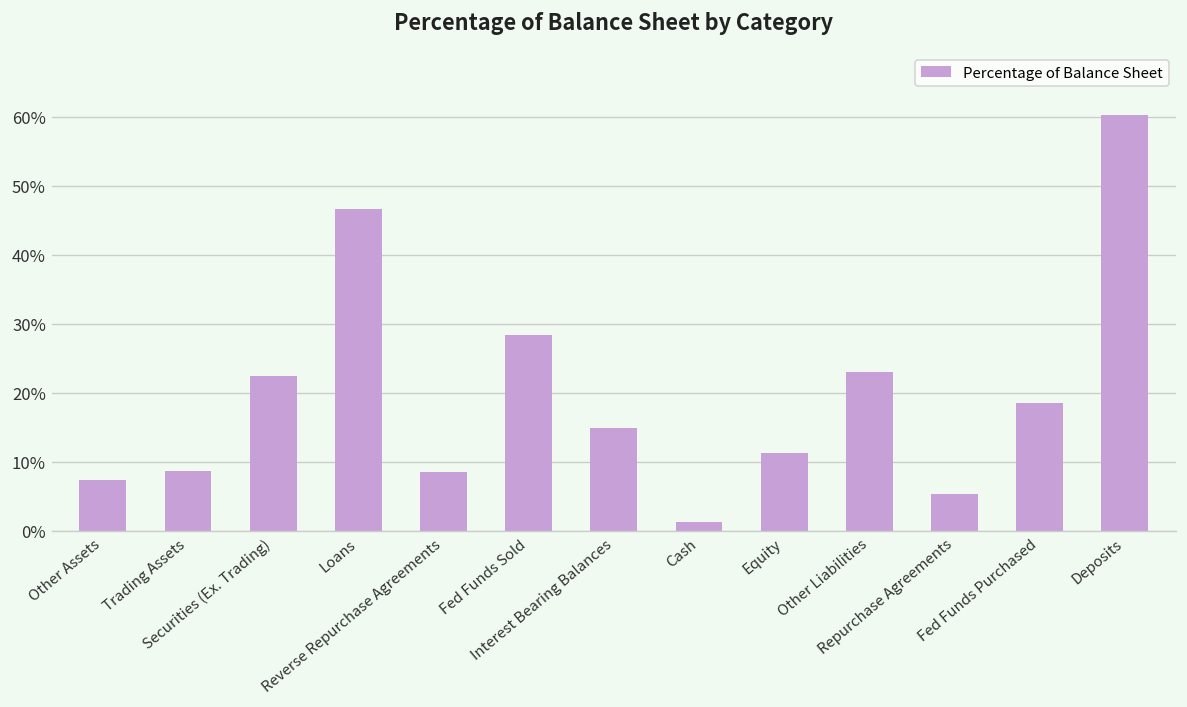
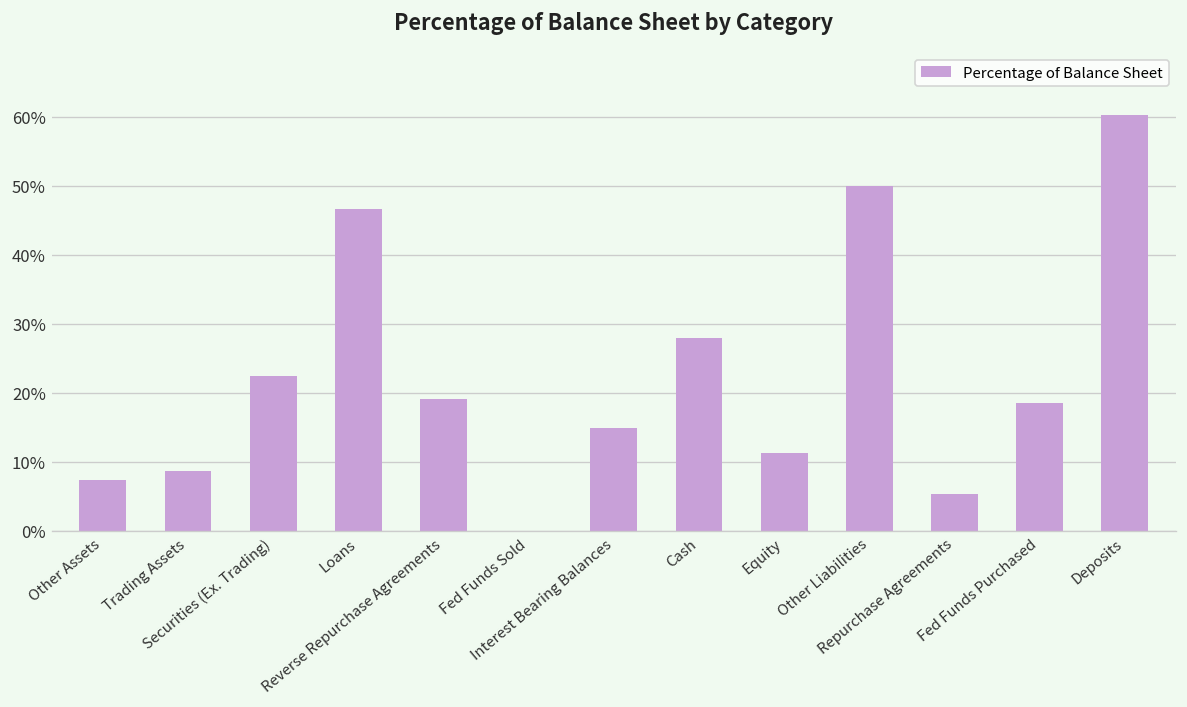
Reverse Repurchase Agreements: 9% -> 19%
Fed Funds Sold: 28% -> 0%
Cash: 1% -> 28%
Other Liabilities: 23% -> 50%
